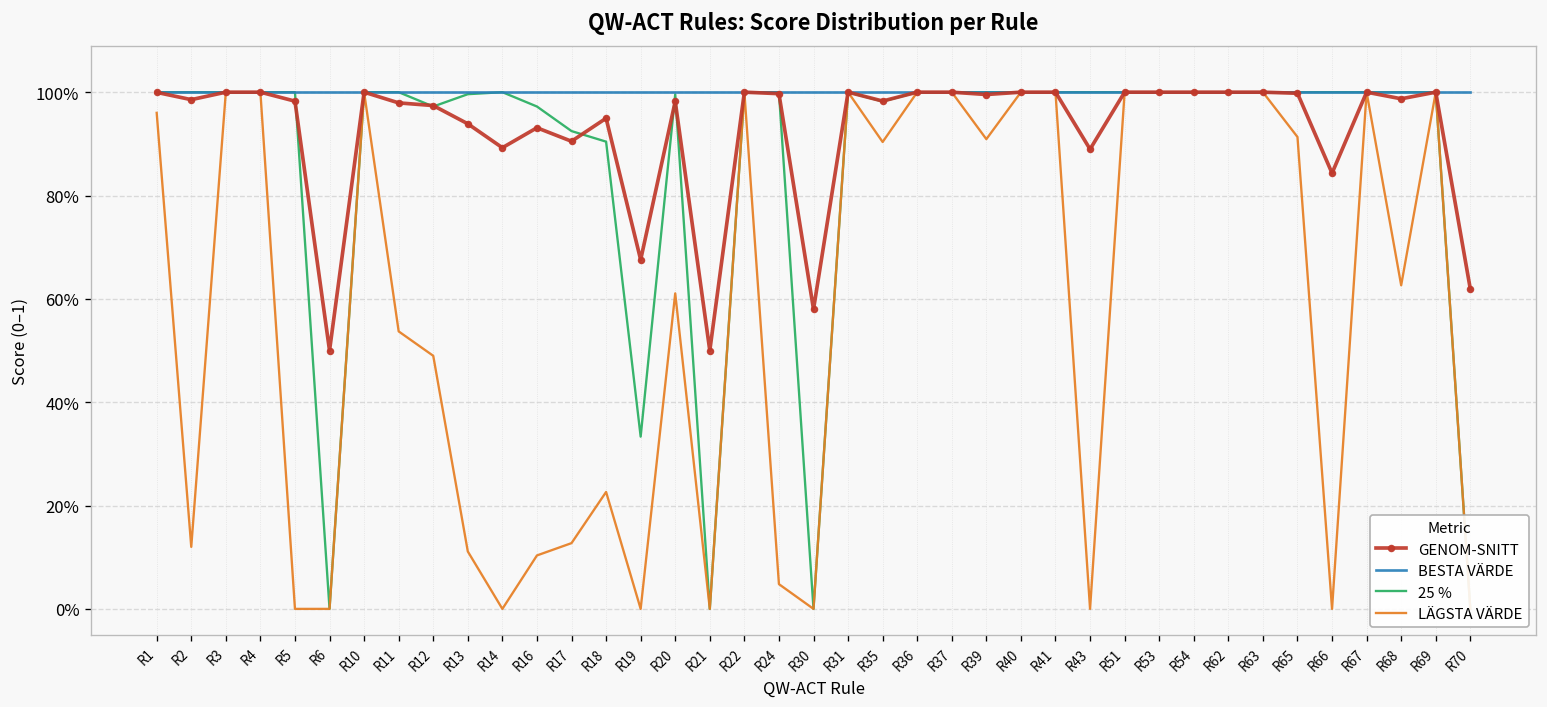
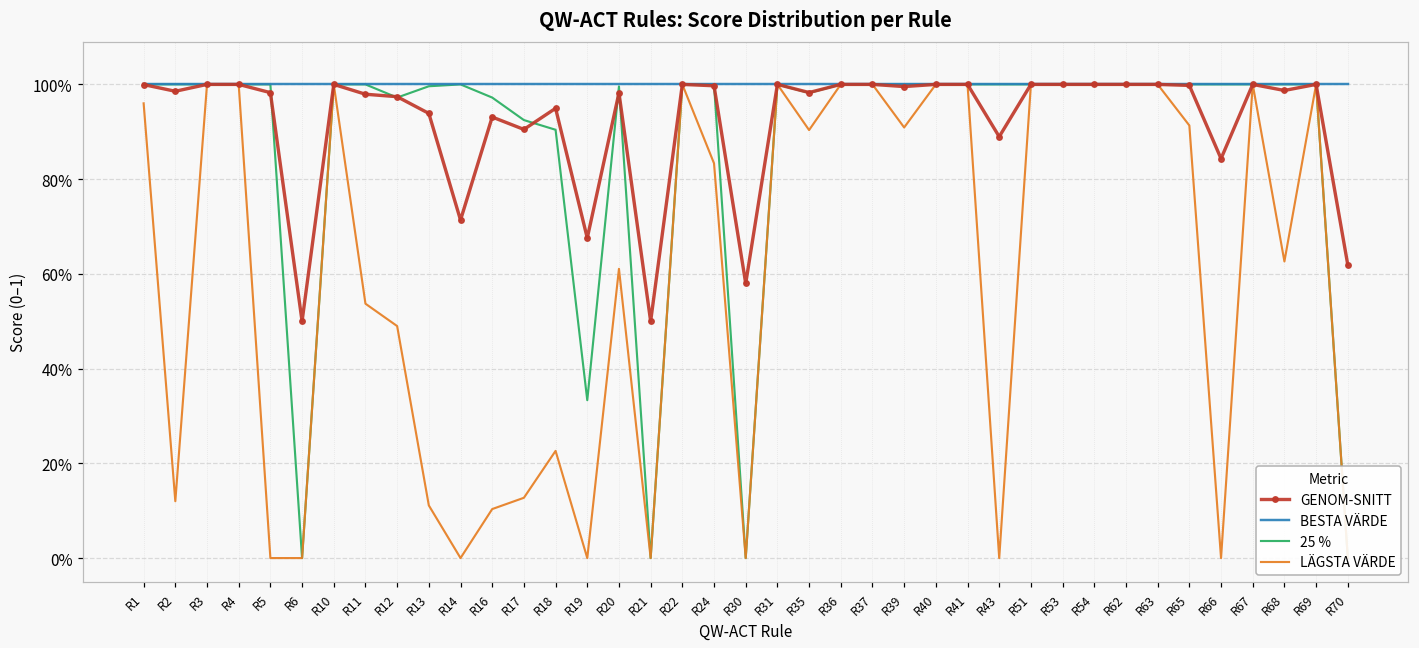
GENOM-SNITT, R14: 89% -> 71%
LÄGSTA VÄRDE, R24: 5% -> 83%
